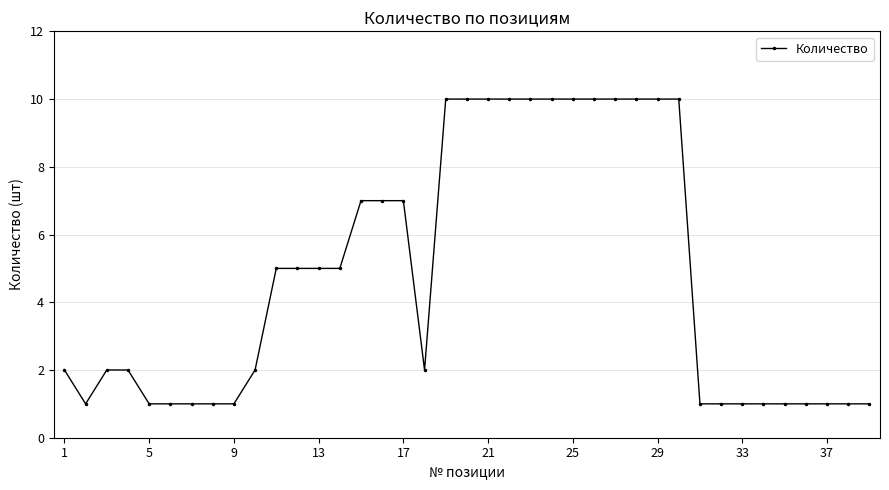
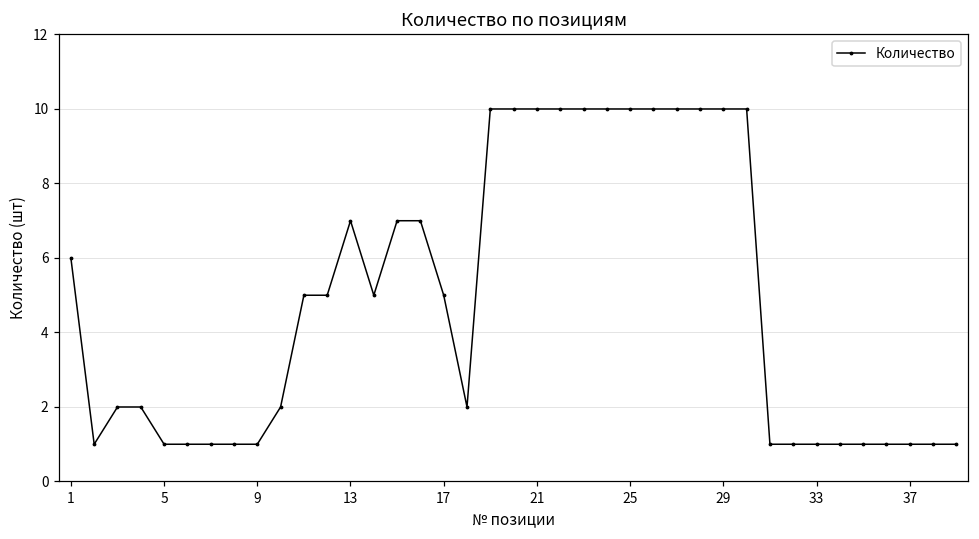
1: 2 -> 6
13: 5 -> 7
17: 7 -> 5
